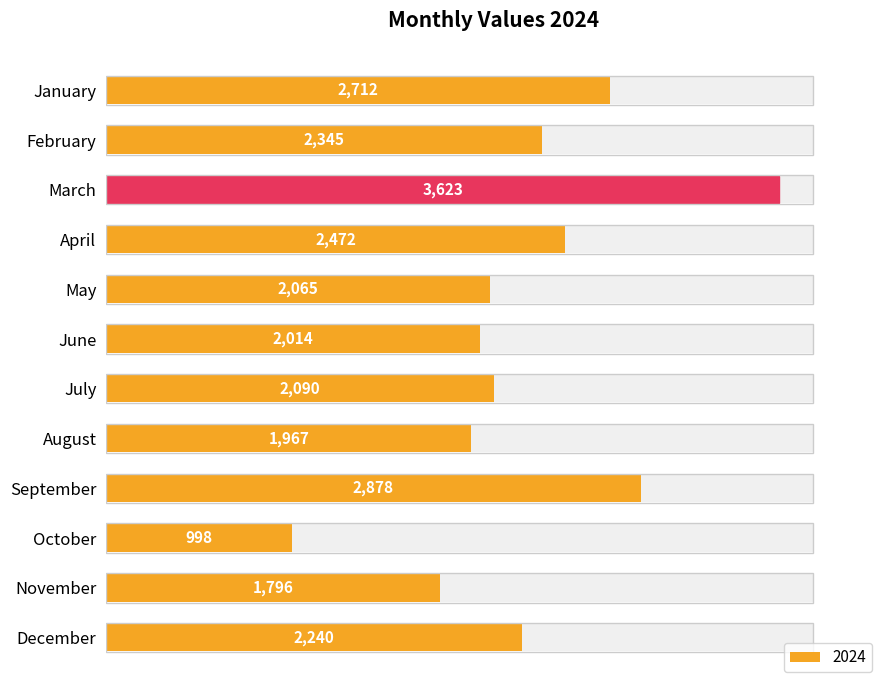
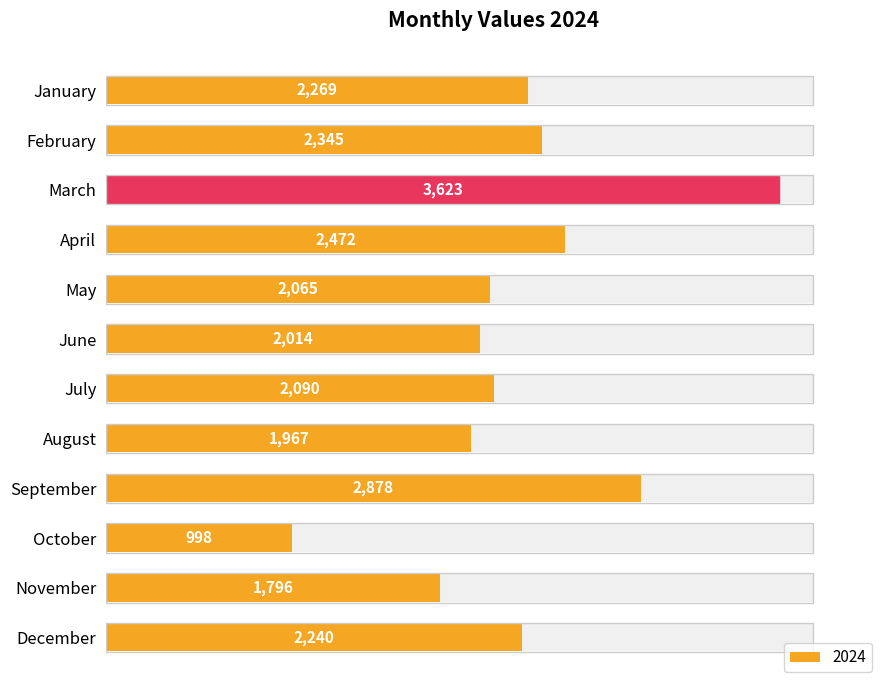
2024, January: 2,712 -> 2,269
